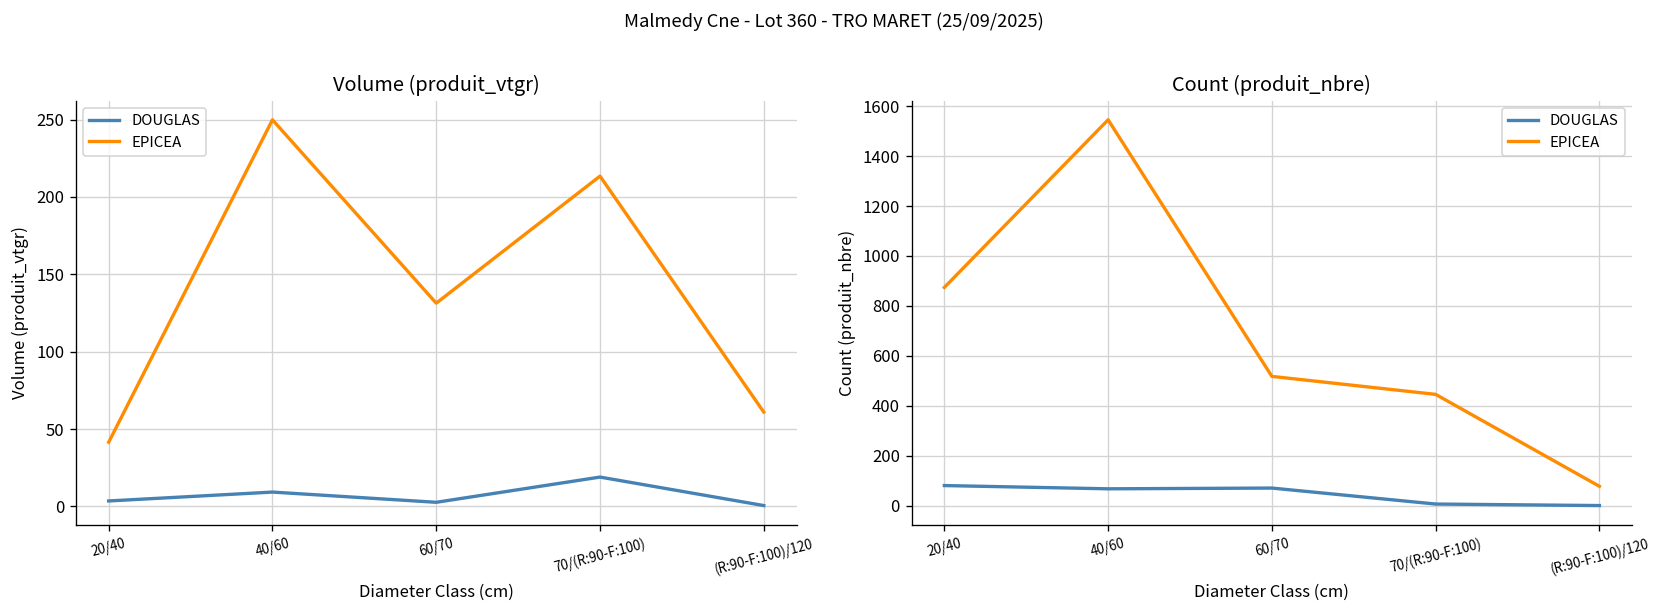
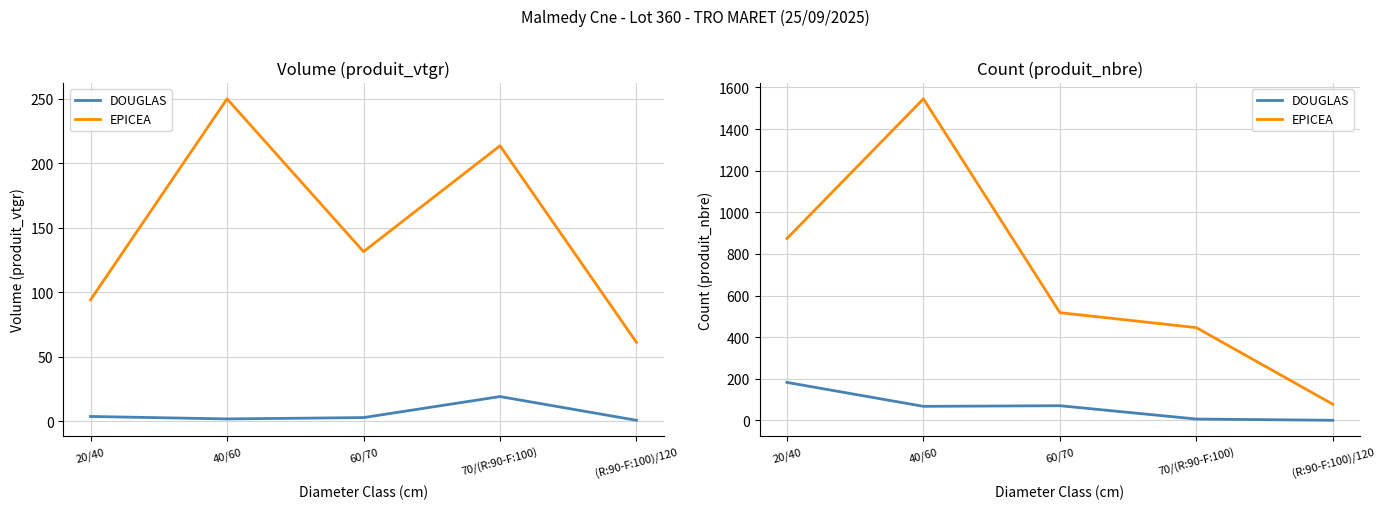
Volume (produit_vtgr), EPICEA, 20/40: 42 -> 94
Volume (produit_vtgr), DOUGLAS, 40/60: 9 -> 2
Count (produit_nbre), DOUGLAS, 20/40: 80 -> 180
